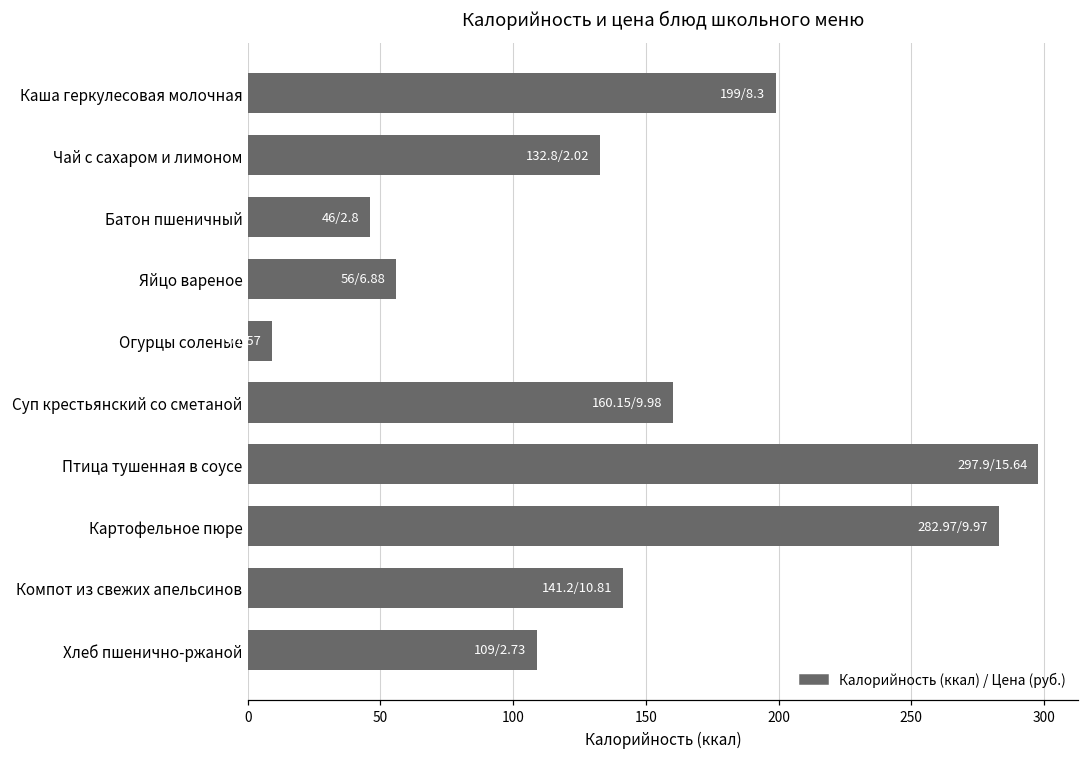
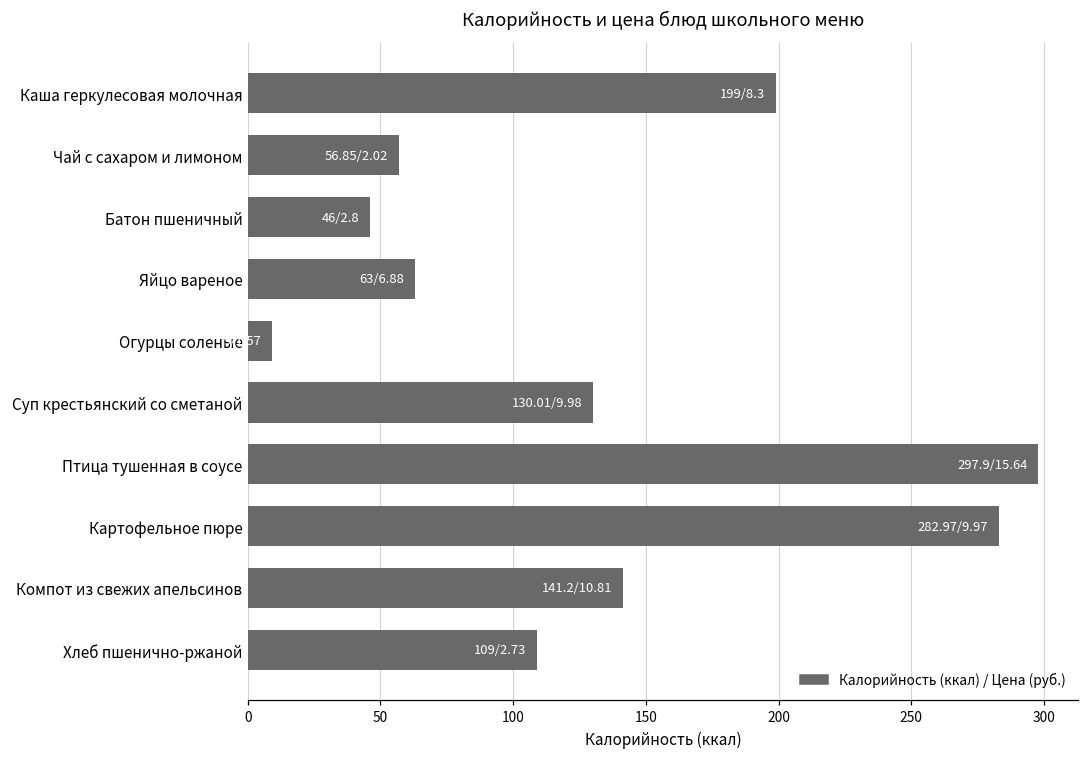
Чай с сахаром и лимоном: 132.8 -> 56.85
Яйцо вареное: 56 -> 63
Суп крестьянский со сметаной: 160.15 -> 130.01
